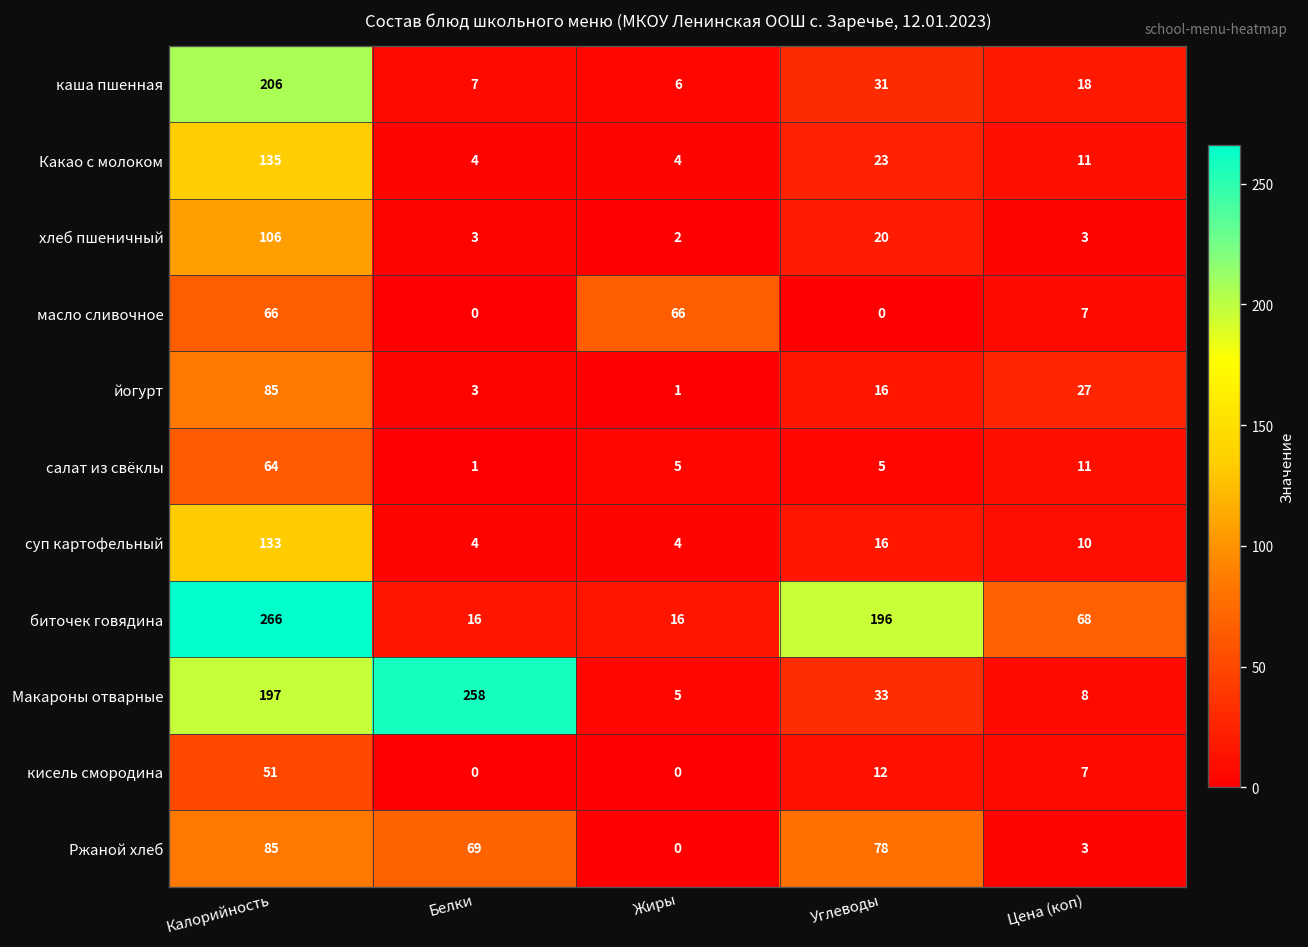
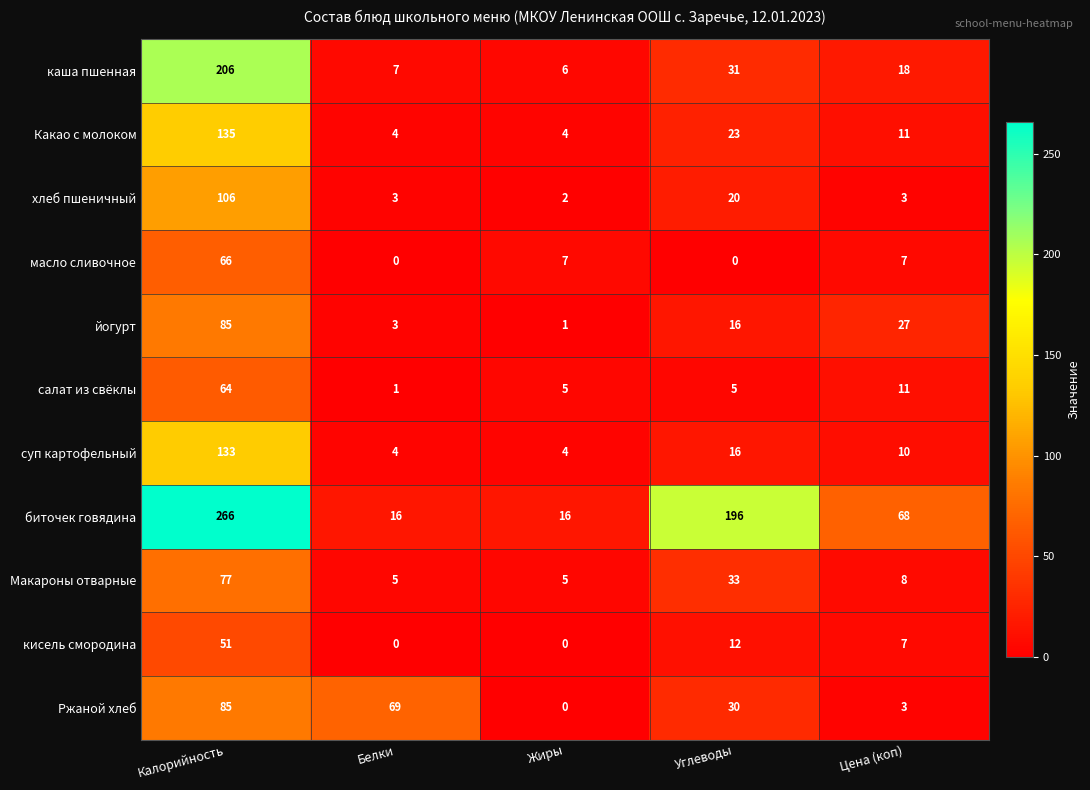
масло сливочное, Жиры: 66 -> 7
Макароны отварные, Калорийность: 197 -> 77
Макароны отварные, Белки: 258 -> 5
Ржаной хлеб, Углеводы: 78 -> 30
